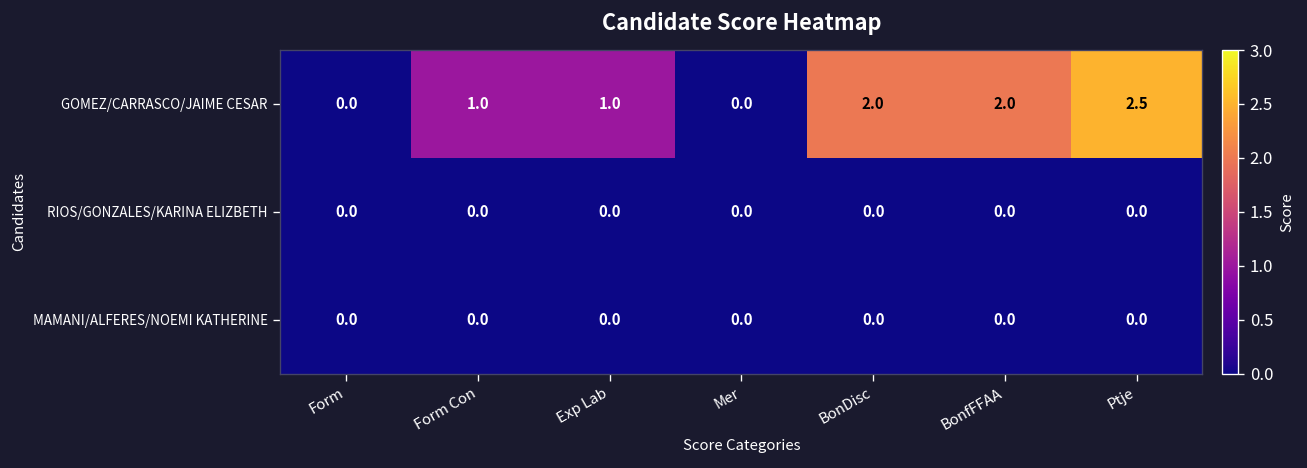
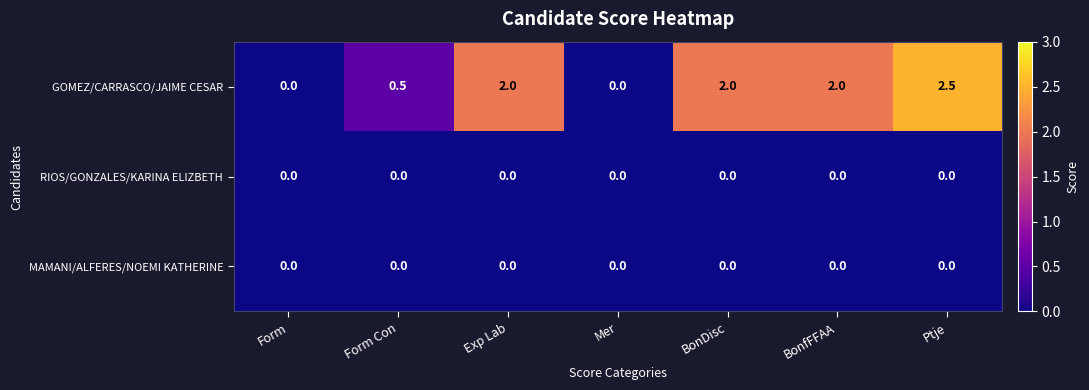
GOMEZ/CARRASCO/JAIME CESAR, Form Con: 1.0 -> 0.5
GOMEZ/CARRASCO/JAIME CESAR, Exp Lab: 1.0 -> 2.0
